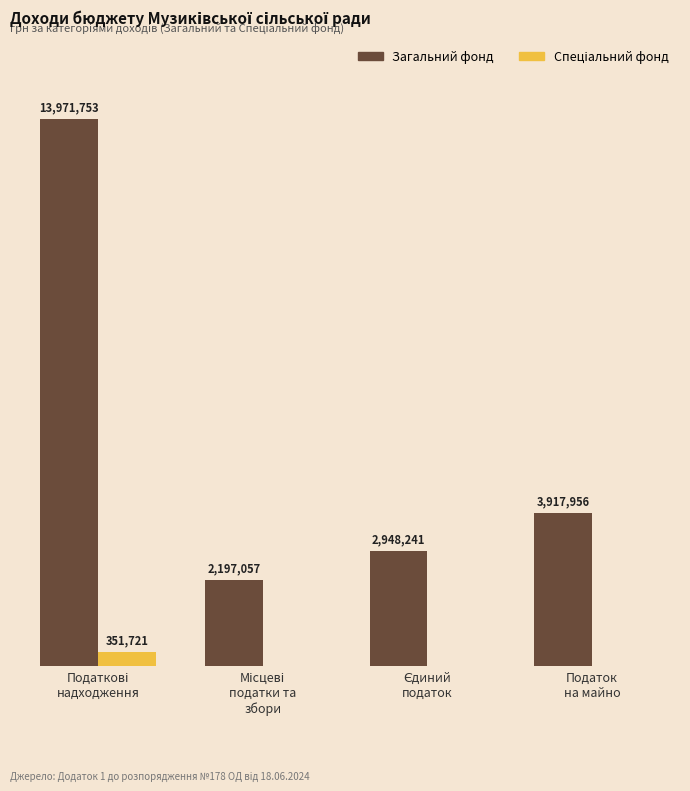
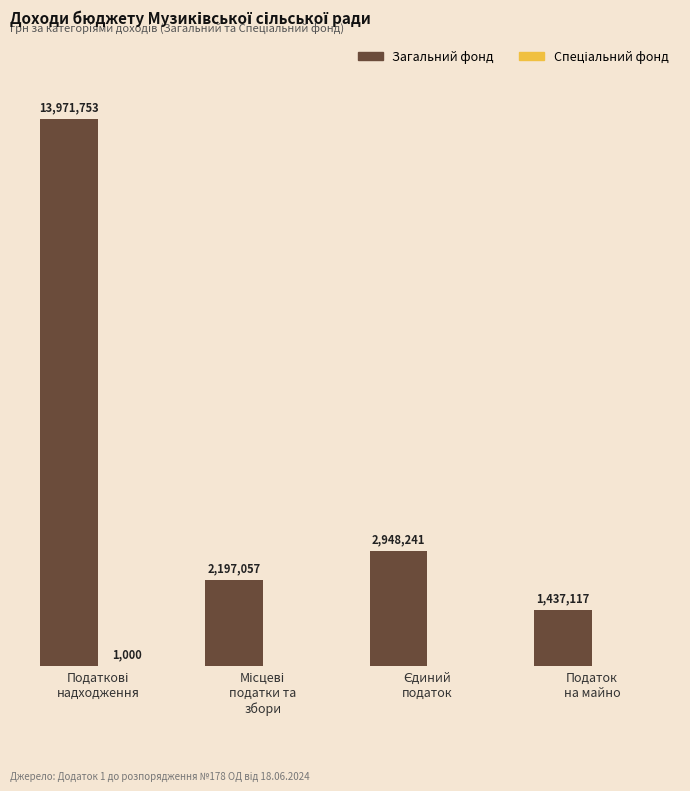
Спеціальний фонд, Податкові надходження: 351,721 -> 1,000
Загальний фонд, Податок на майно: 3,917,956 -> 1,437,117
